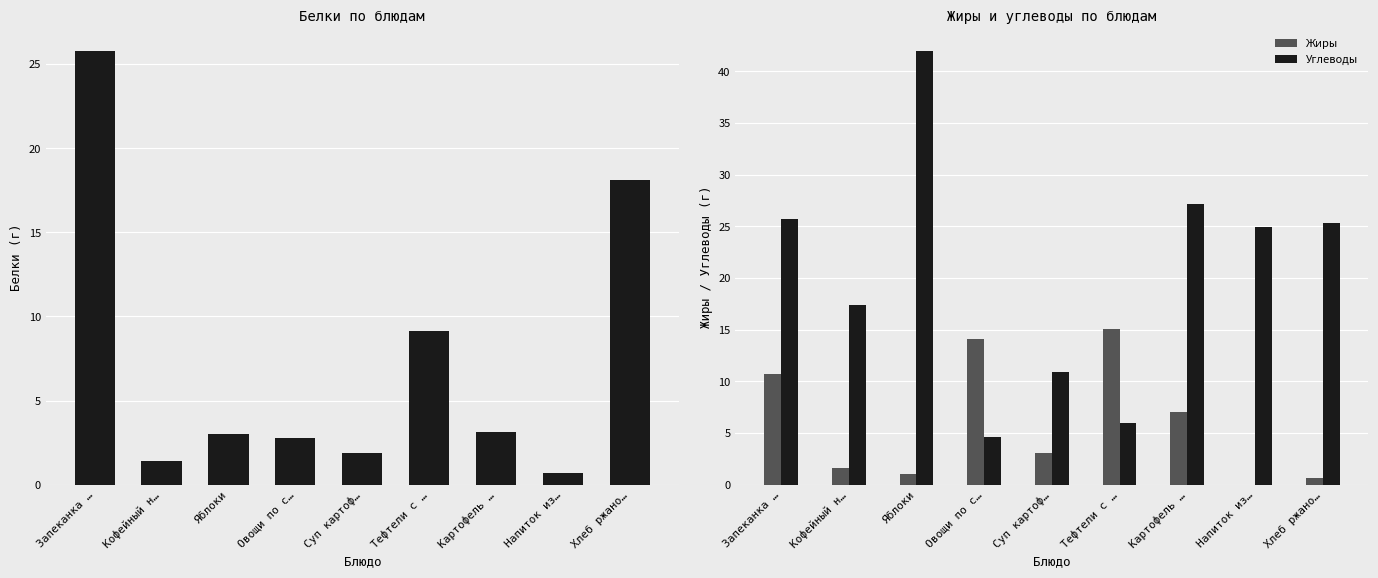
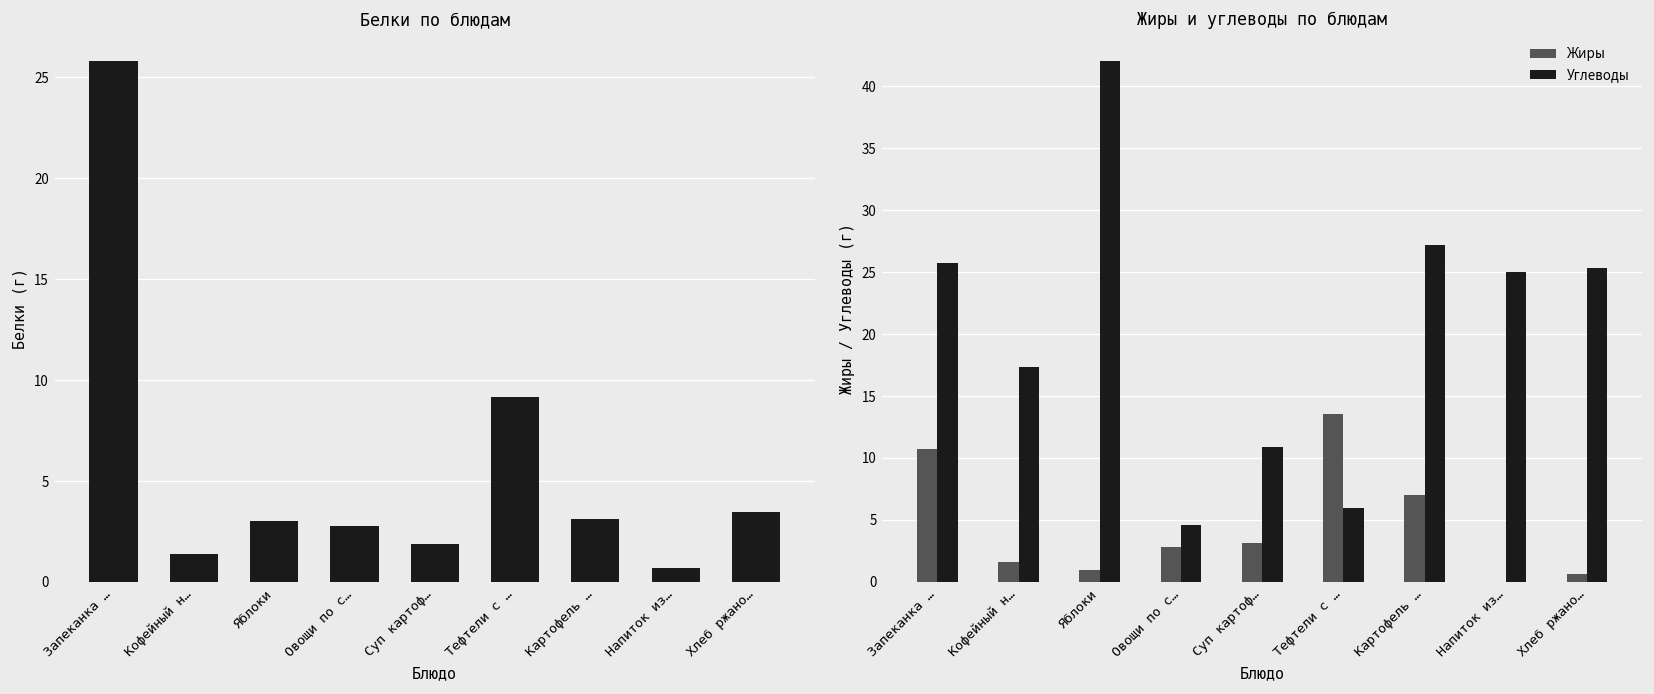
Белки по блюдам, Хлеб ржано…: 18.1 -> 3.5
Жиры и углеводы по блюдам, Жиры, Овощи по с…: 14.1 -> 2.8
Жиры и углеводы по блюдам, Жиры, Тефтели с …: 15.1 -> 13.5
